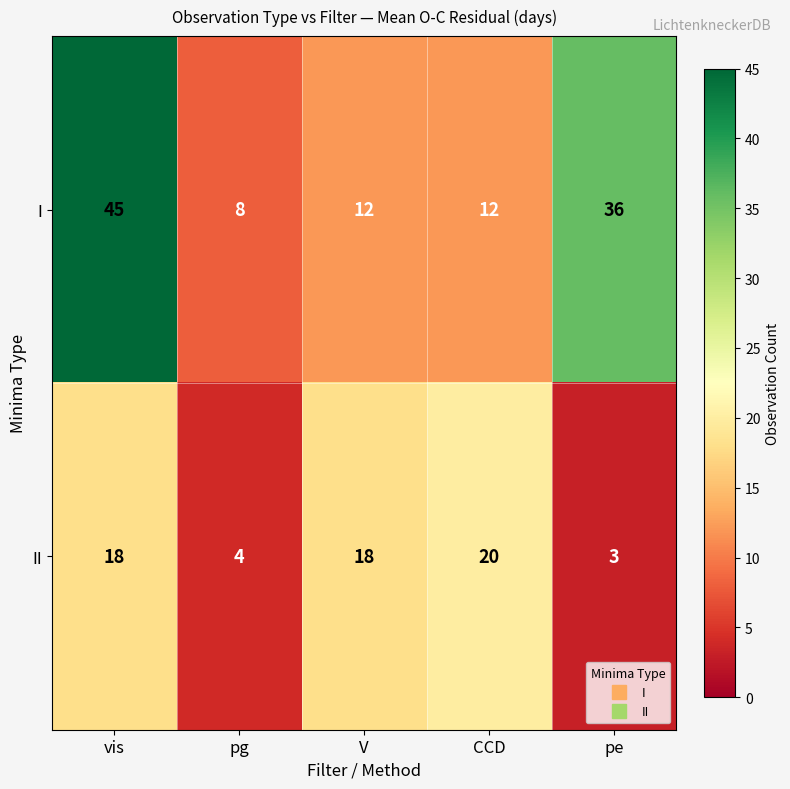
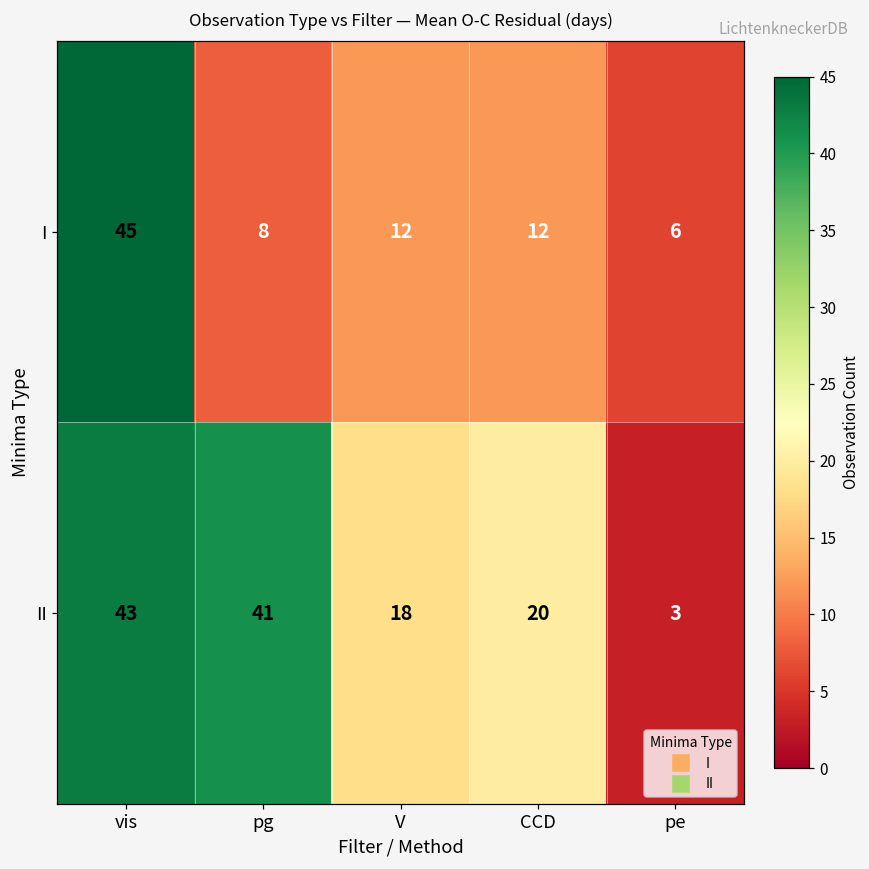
I, pe: 36 -> 6
II, vis: 18 -> 43
II, pg: 4 -> 41
